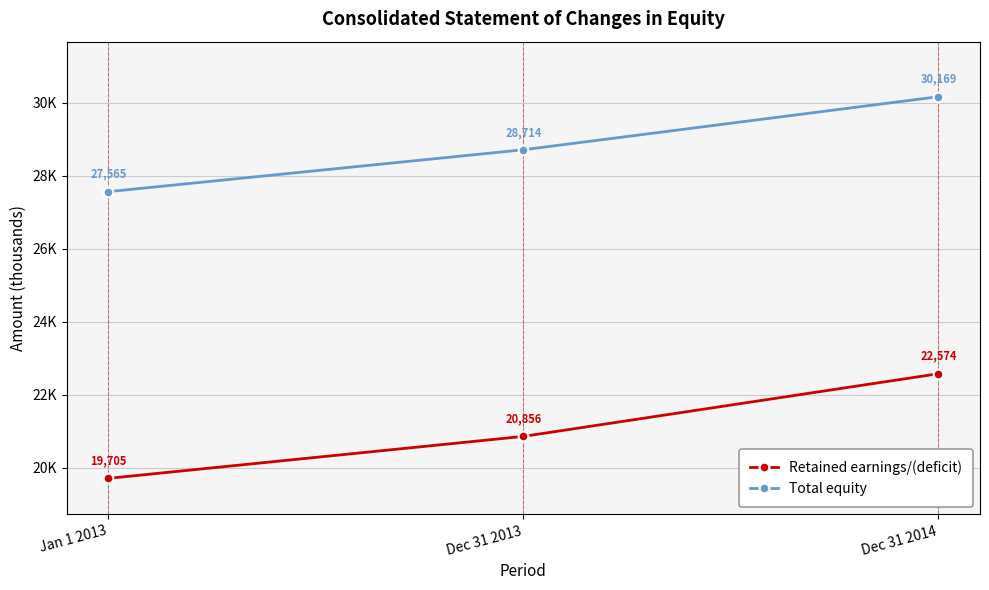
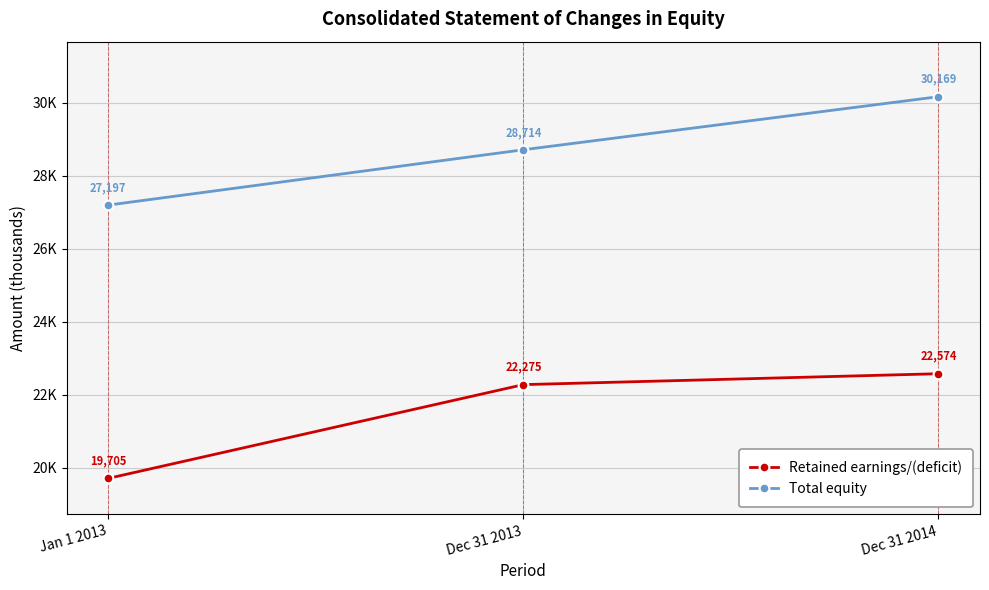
Total equity, Jan 1 2013: 27,565 -> 27,197
Retained earnings/(deficit), Dec 31 2013: 20,856 -> 22,275
